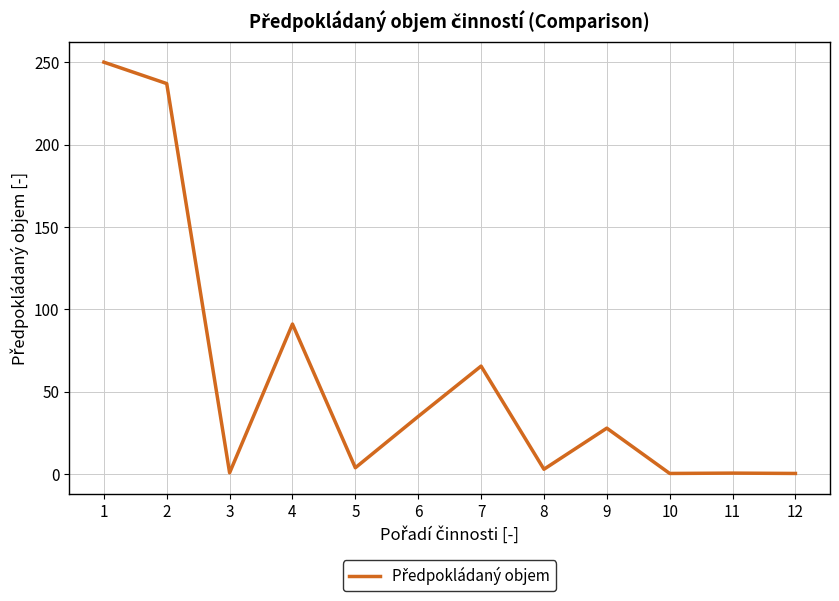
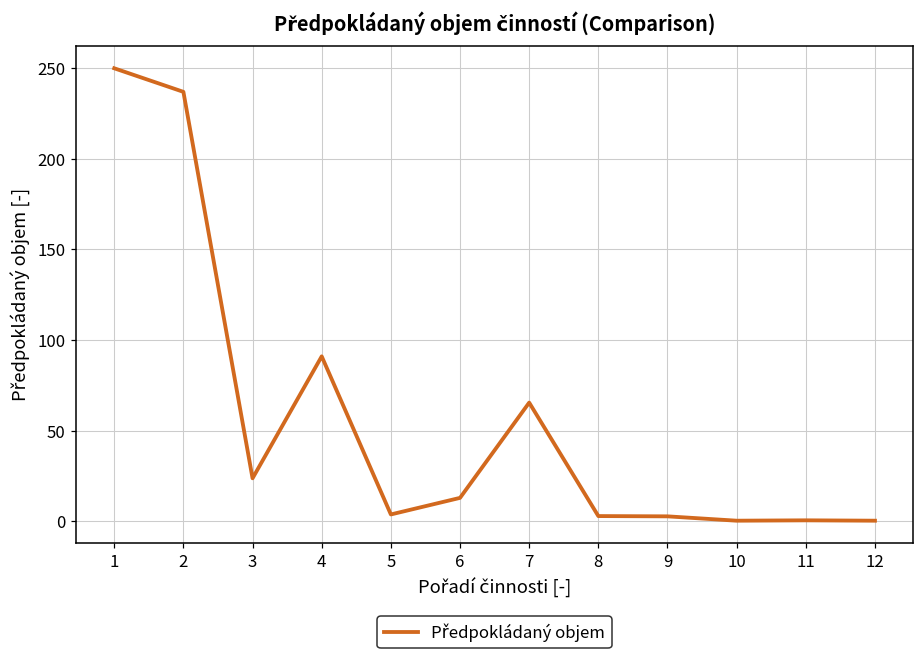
3: 1 -> 24
6: 35 -> 13
9: 28 -> 3
